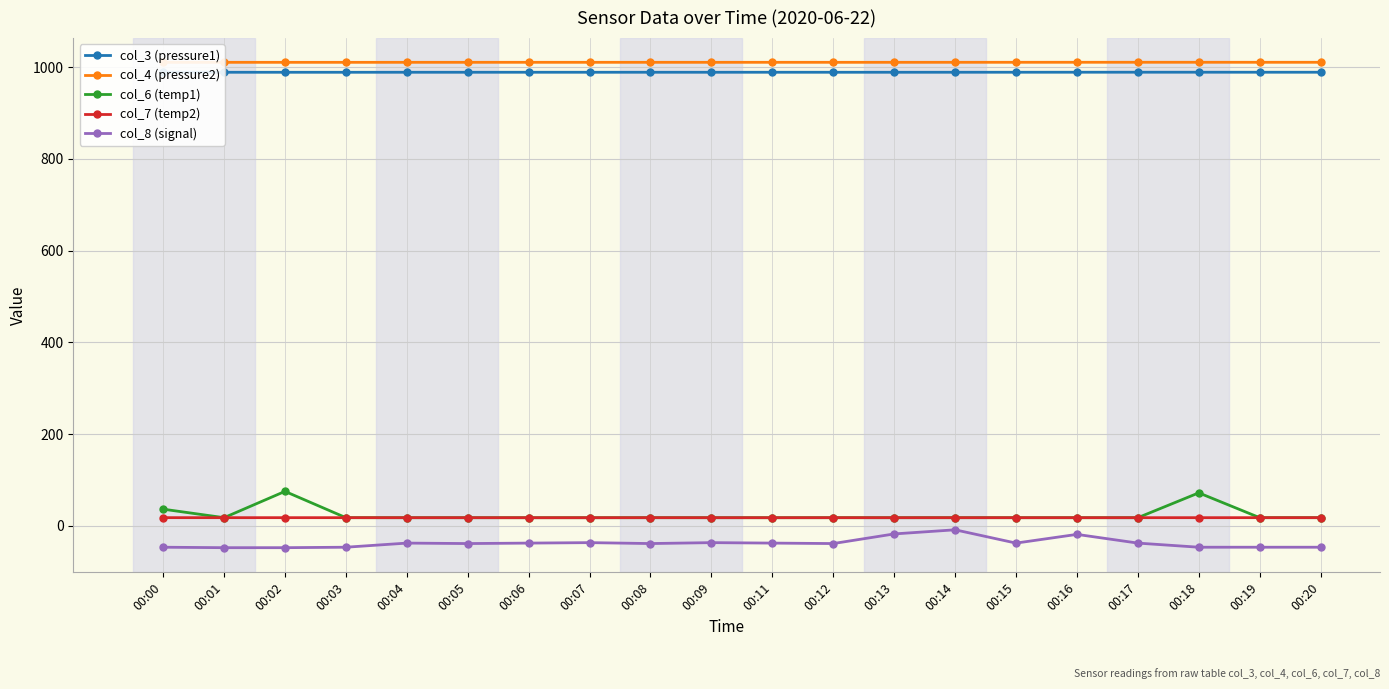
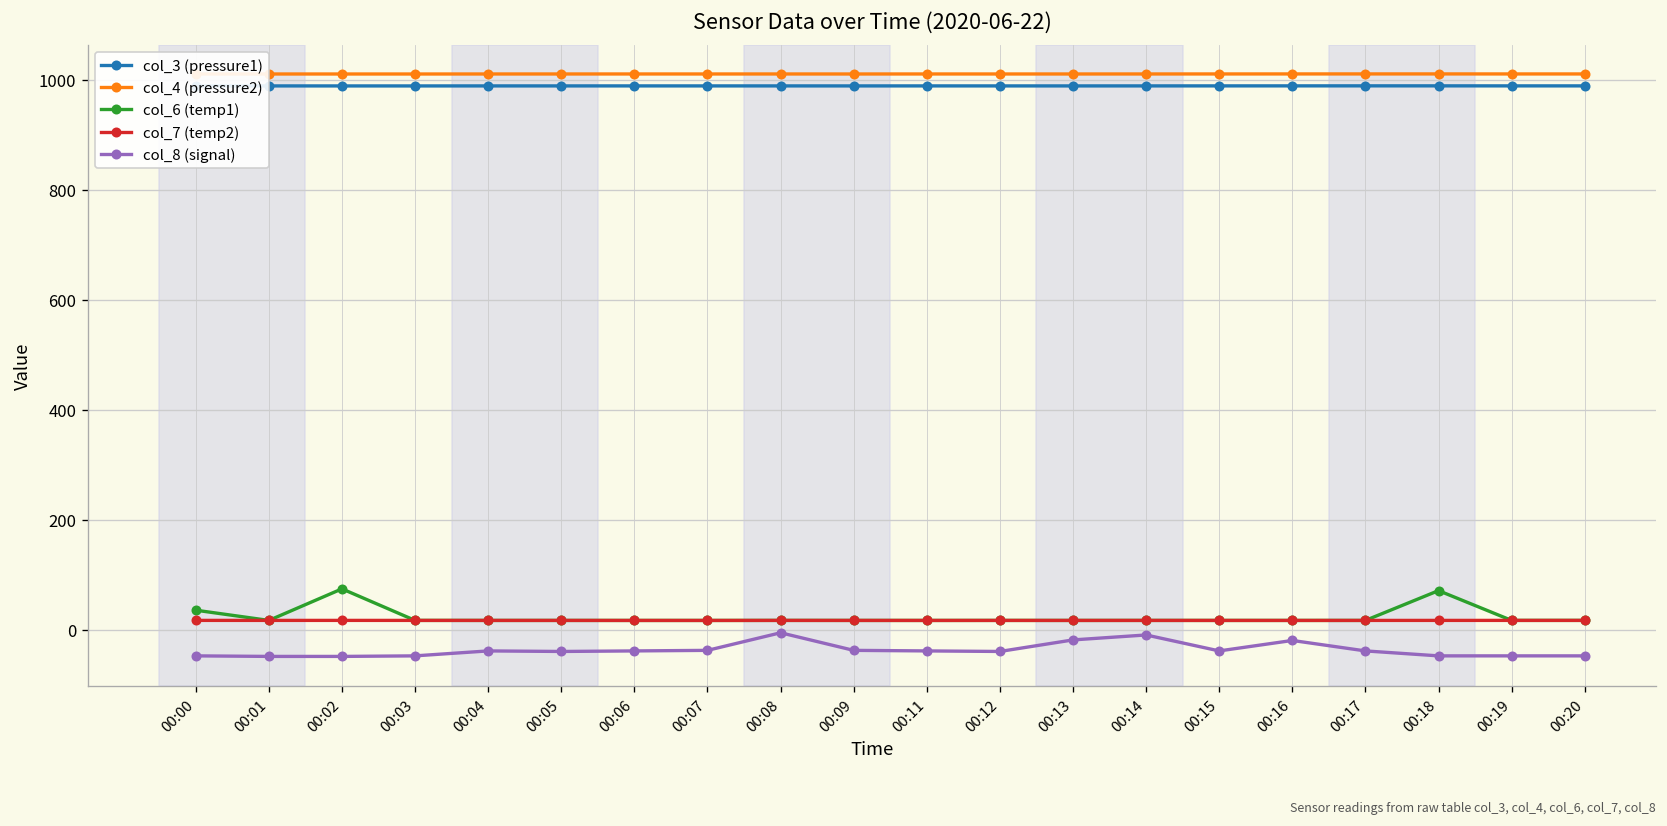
col_8 (signal), 00:08: -40 -> -10
